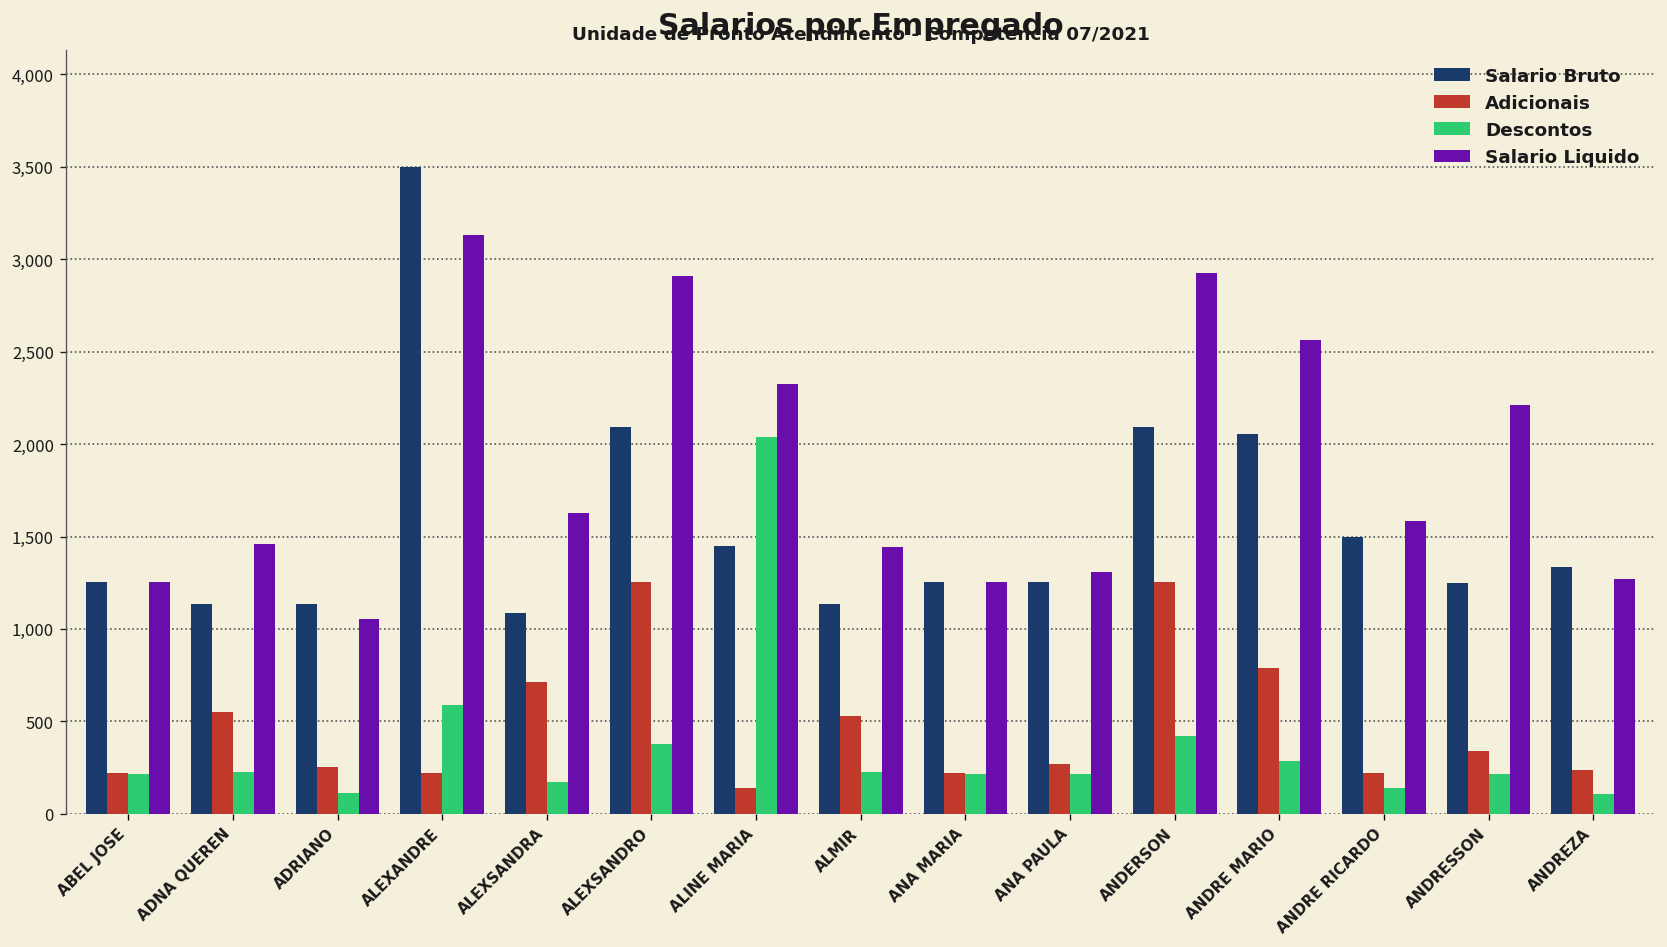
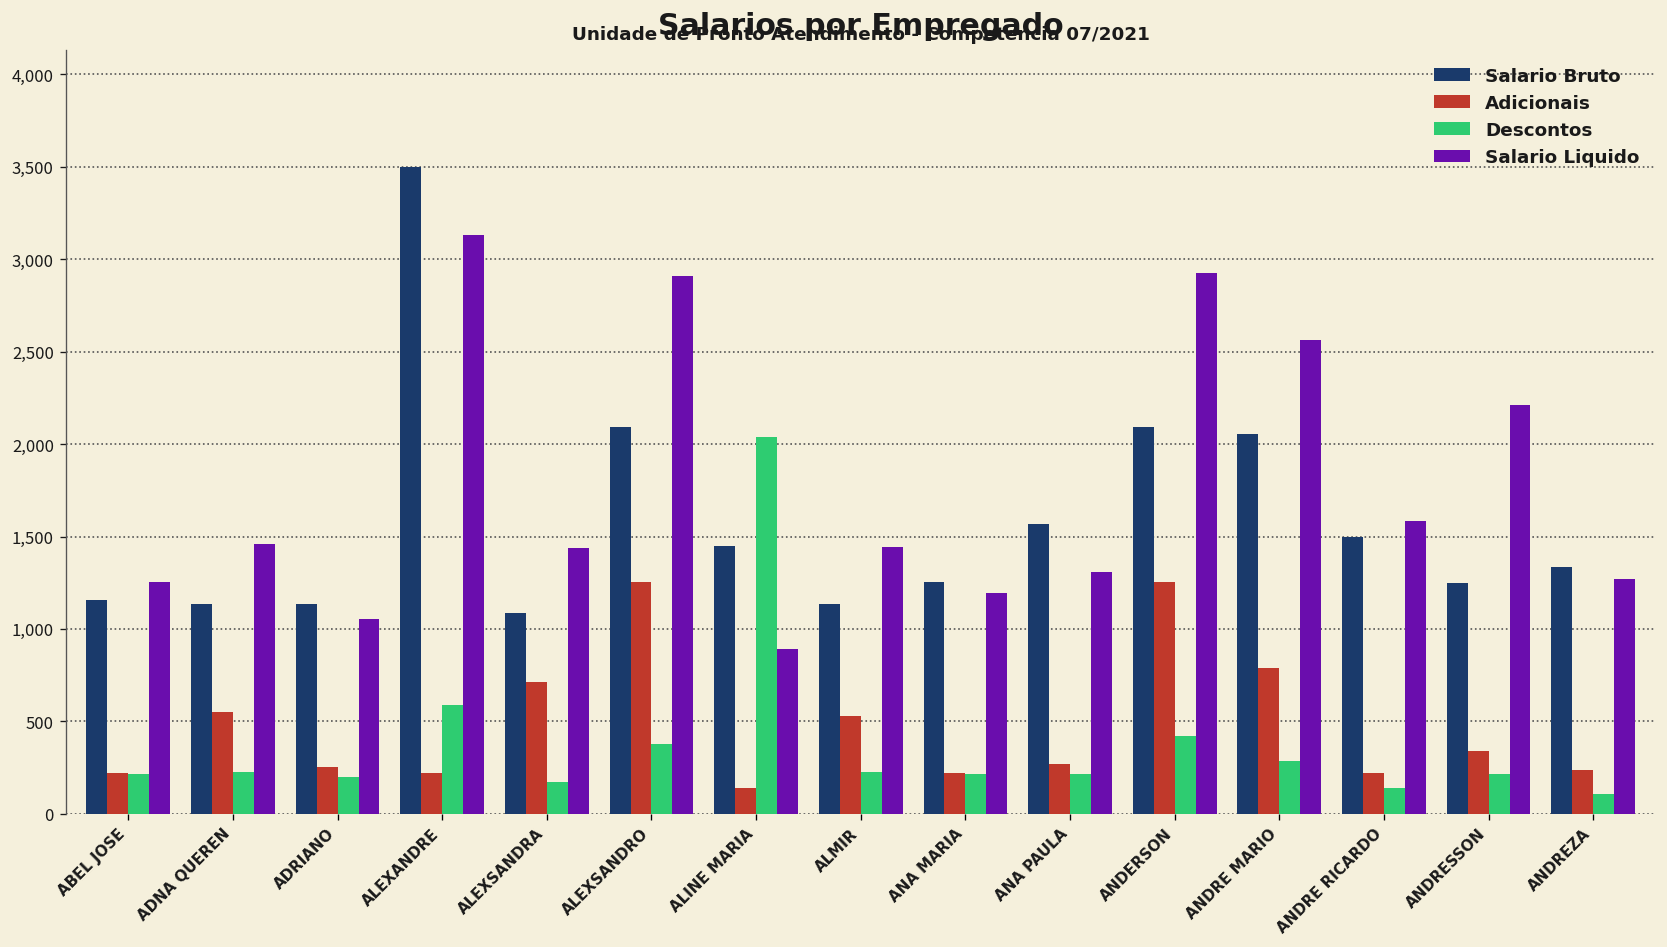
Salario Bruto, ABEL JOSE: 1,250 -> 1,160
Descontos, ADRIANO: 110 -> 200
Salario Liquido, ALEXSANDRA: 1,630 -> 1,440
Salario Liquido, ALINE MARIA: 2,330 -> 890
Salario Liquido, ANA MARIA: 1,260 -> 1,200
Salario Bruto, ANA PAULA: 1,250 -> 1,570
